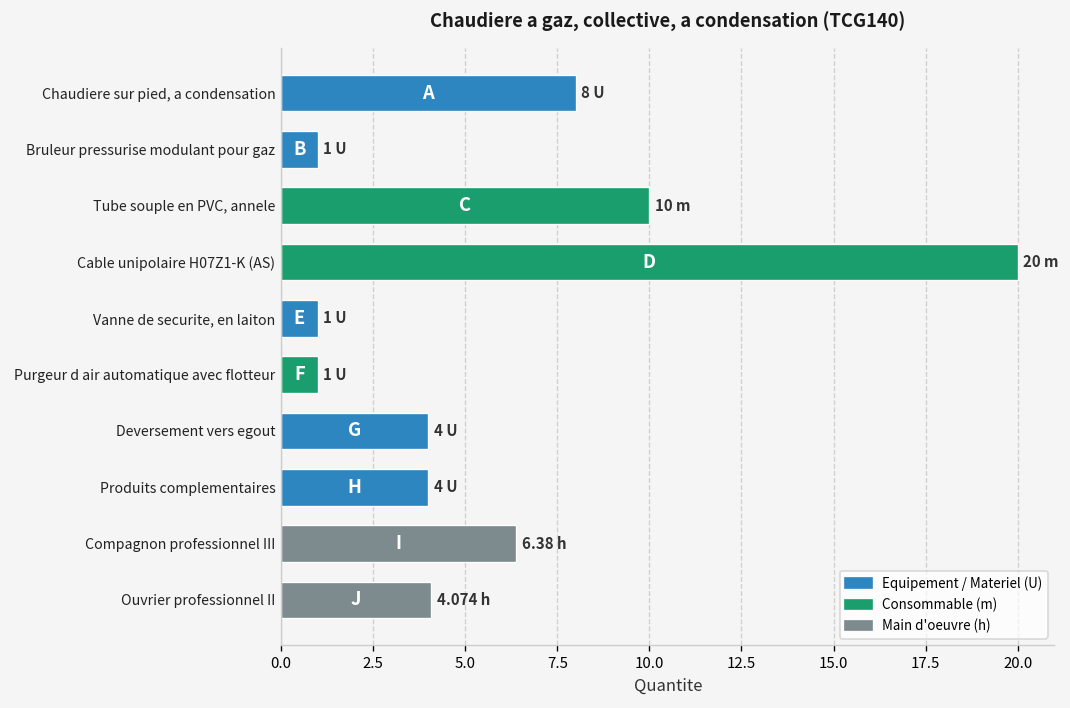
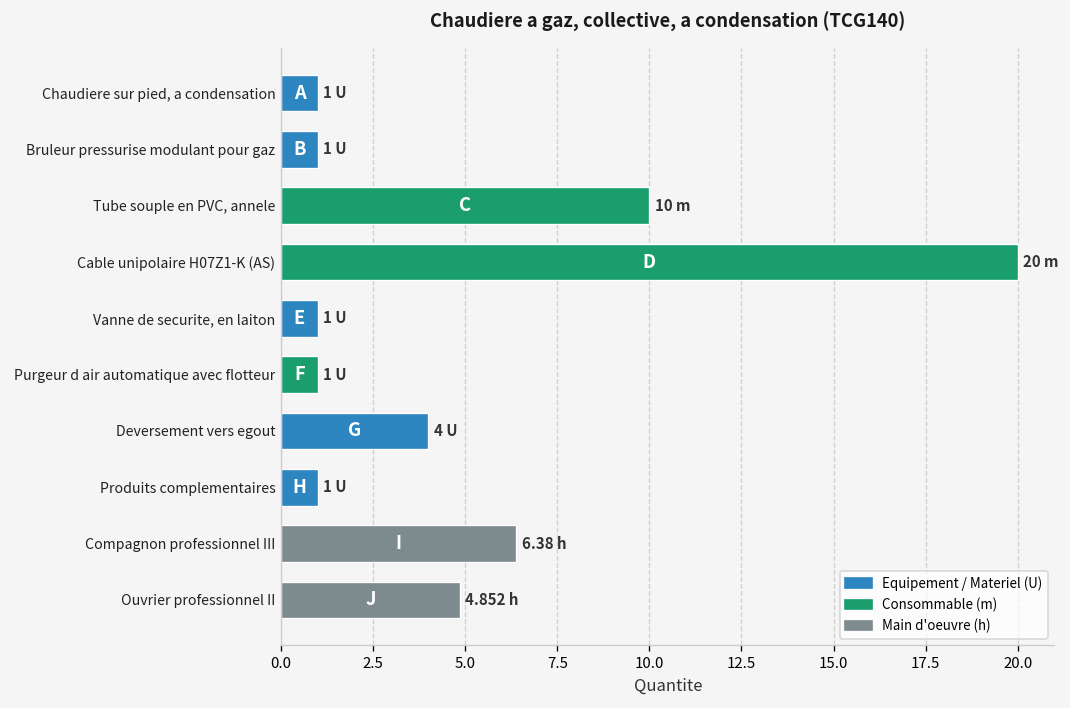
Chaudiere sur pied, a condensation: 8 -> 1
Produits complementaires: 4 -> 1
Ouvrier professionnel II: 4.074 -> 4.852
